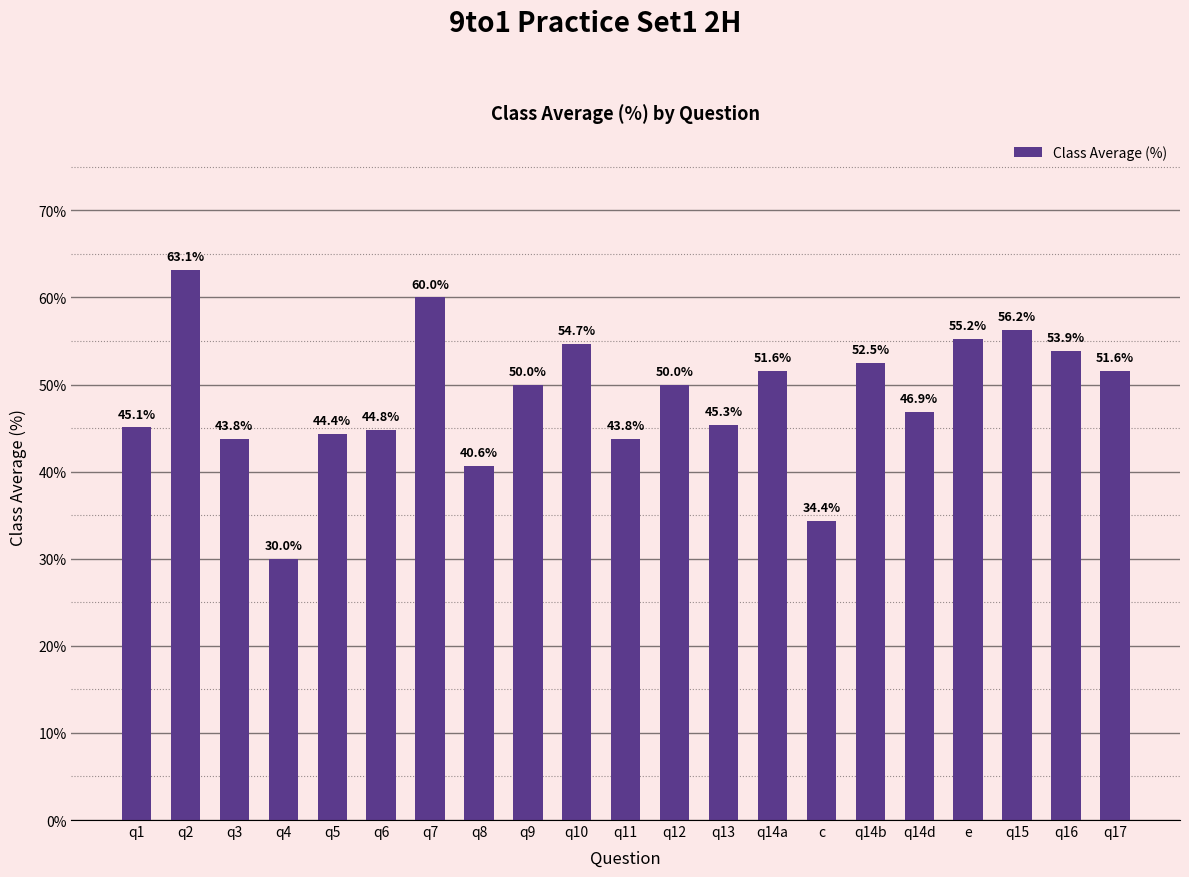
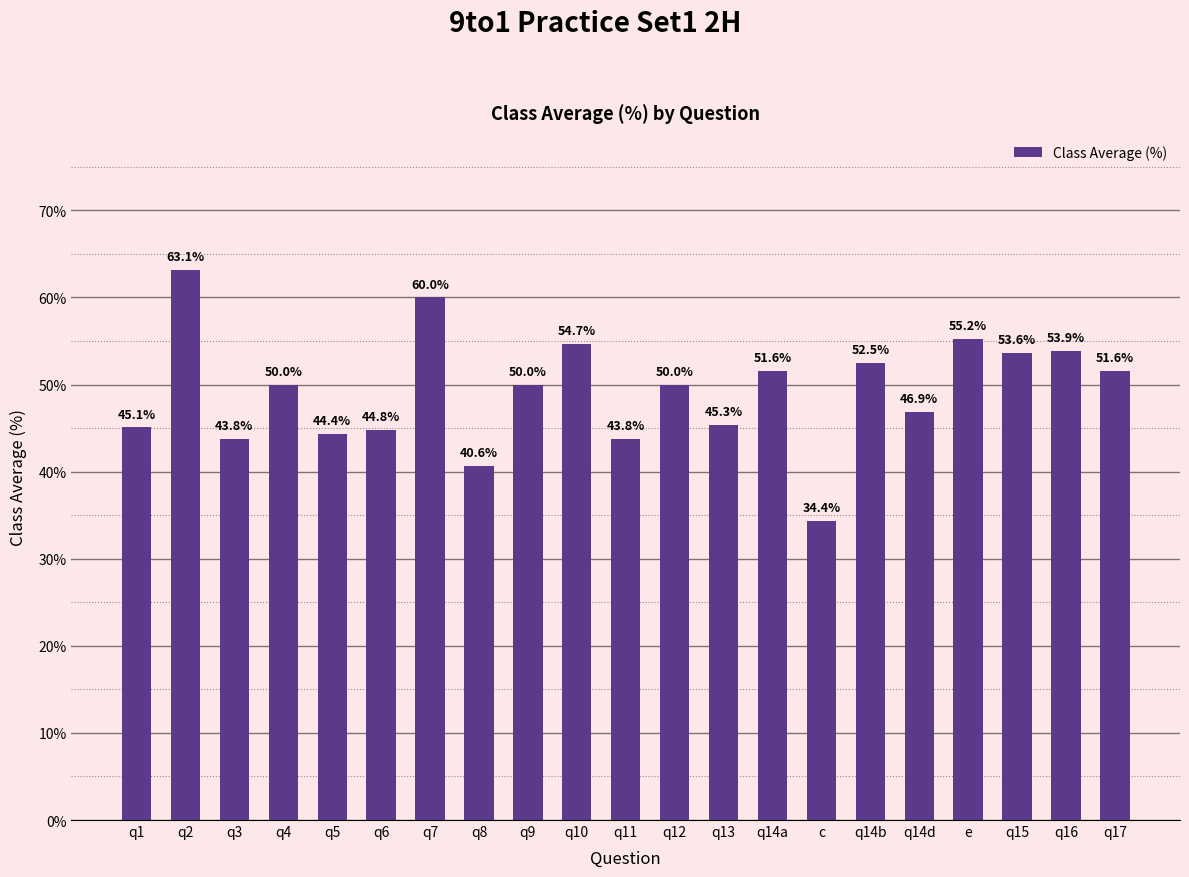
q4: 30.0% -> 50.0%
q15: 56.2% -> 53.6%
